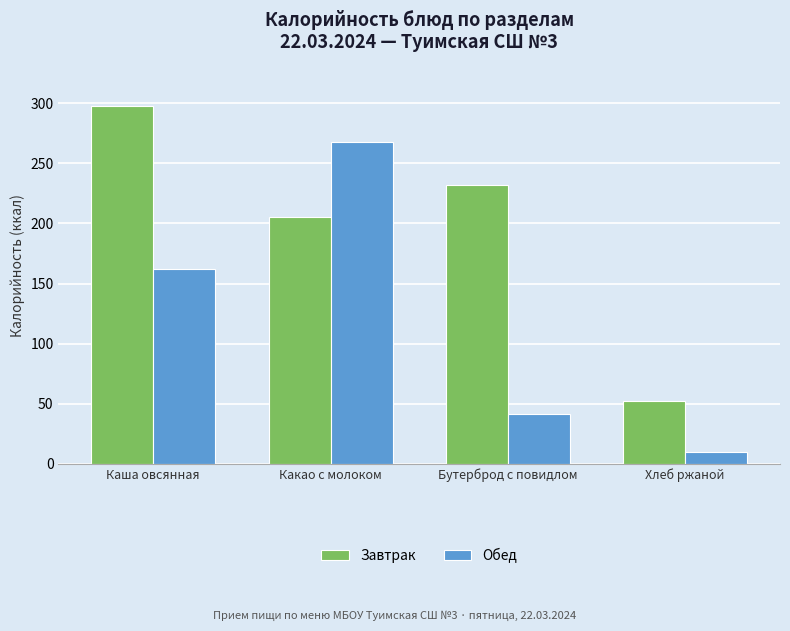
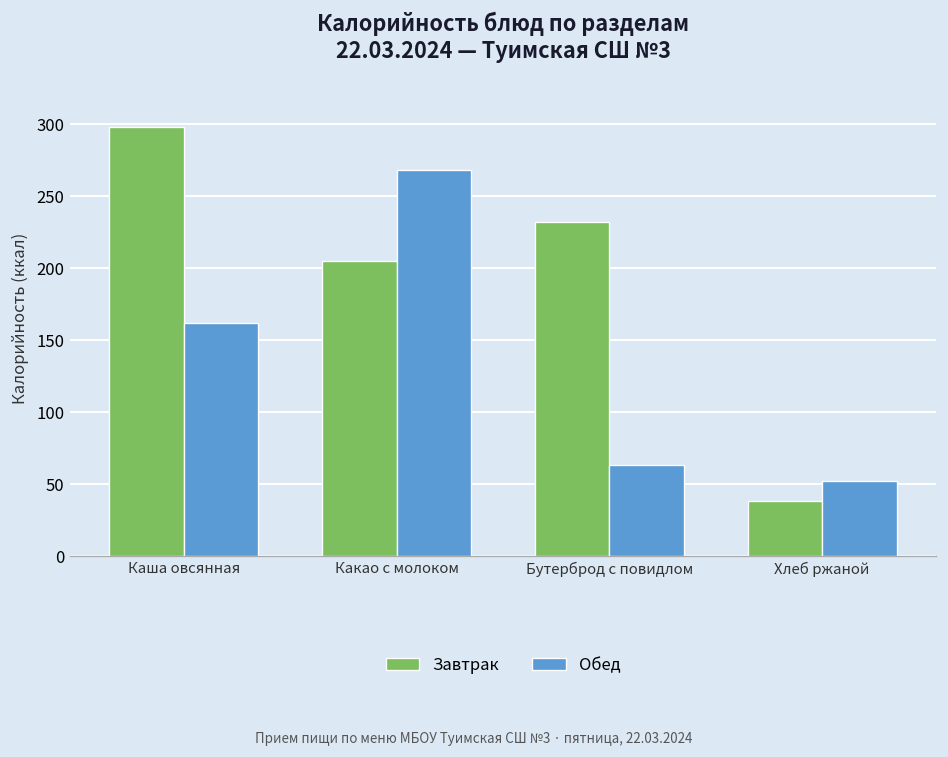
Обед, Бутерброд с повидлом: 41 -> 63
Завтрак, Хлеб ржаной: 52 -> 38
Обед, Хлеб ржаной: 10 -> 52
